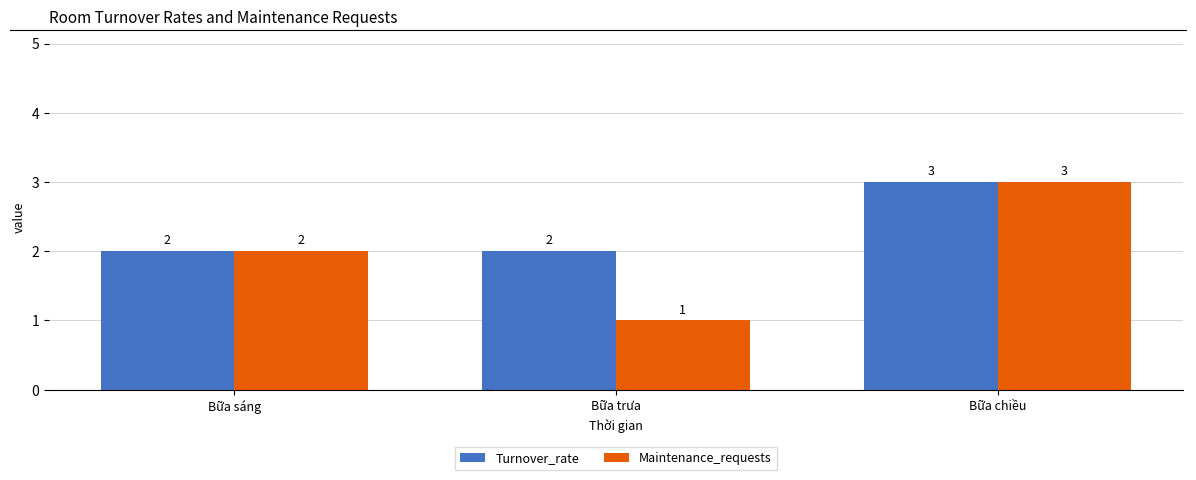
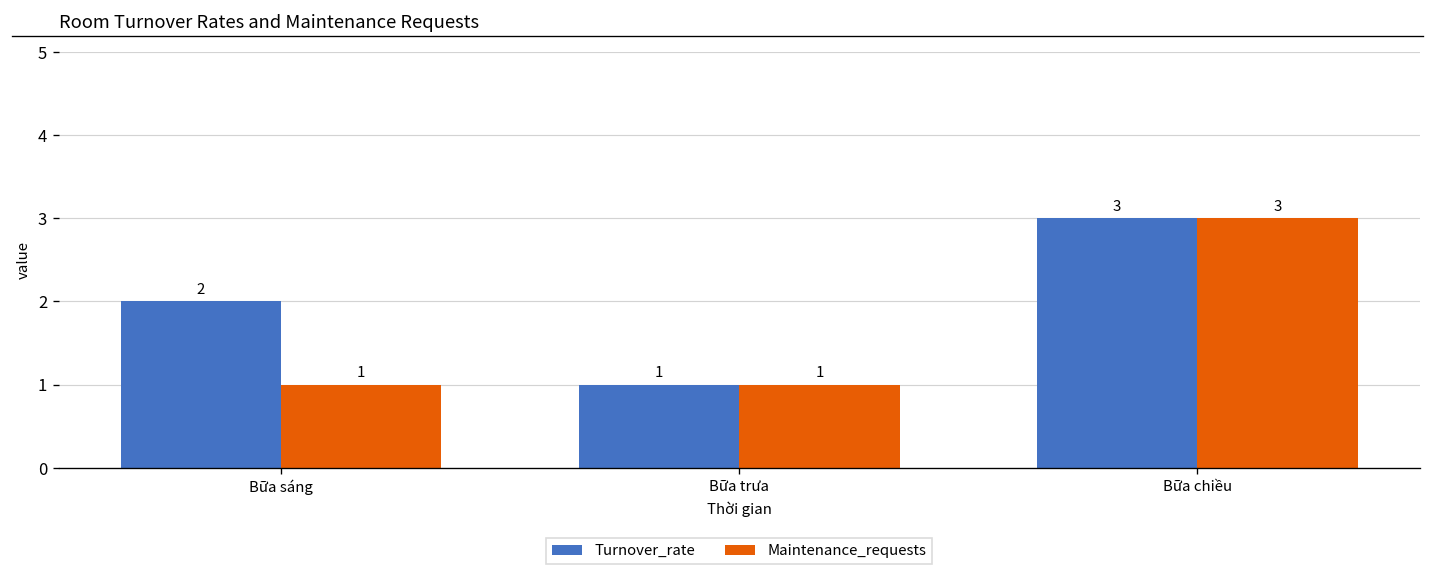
Maintenance_requests, Bữa sáng: 2 -> 1
Turnover_rate, Bữa trưa: 2 -> 1
